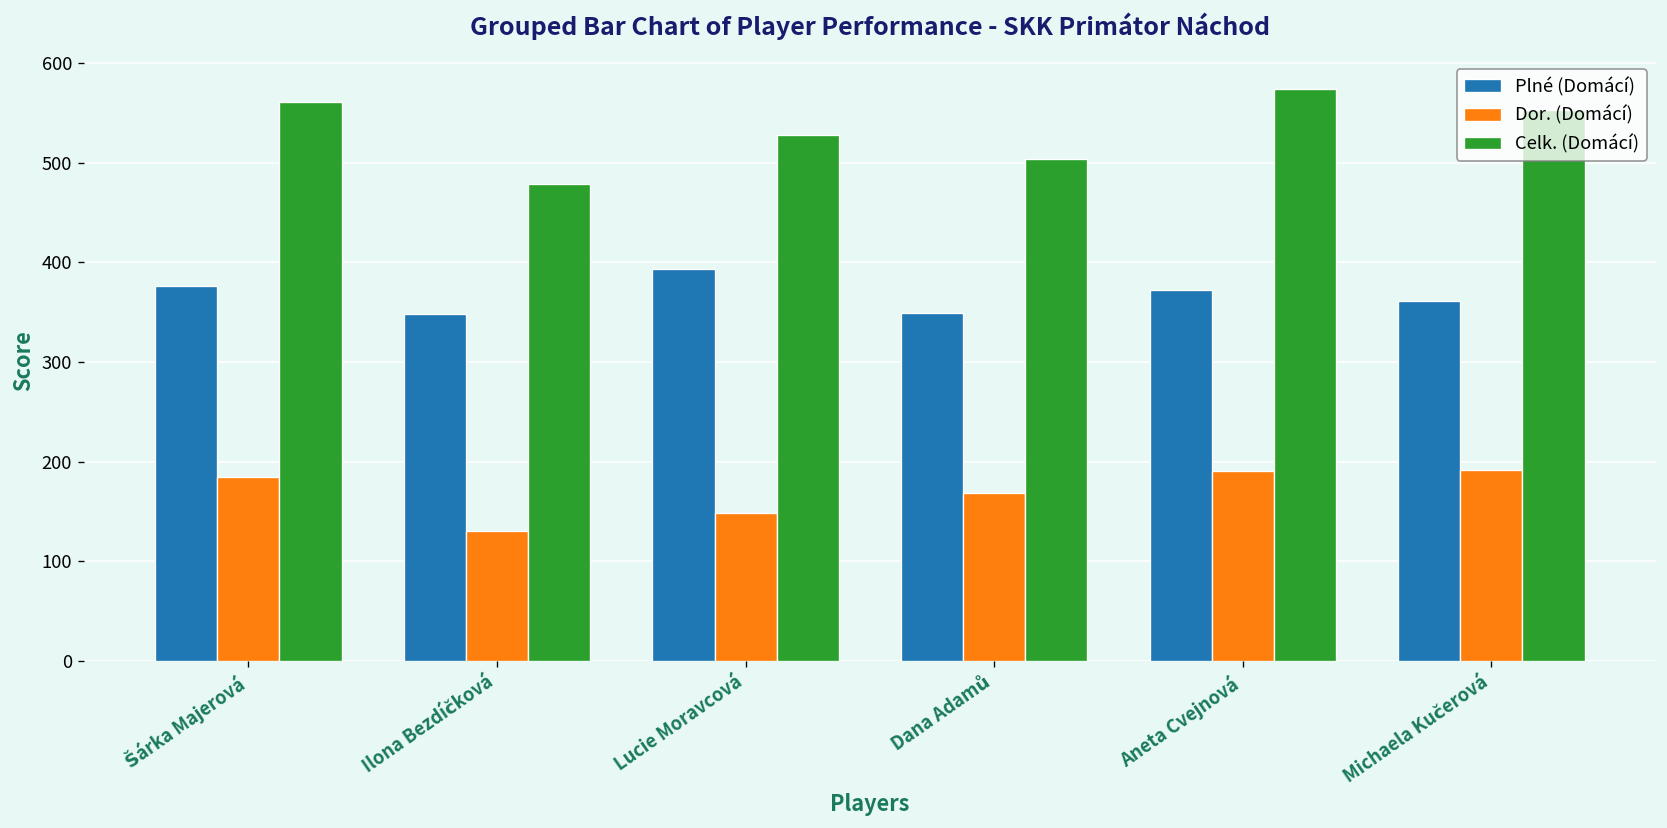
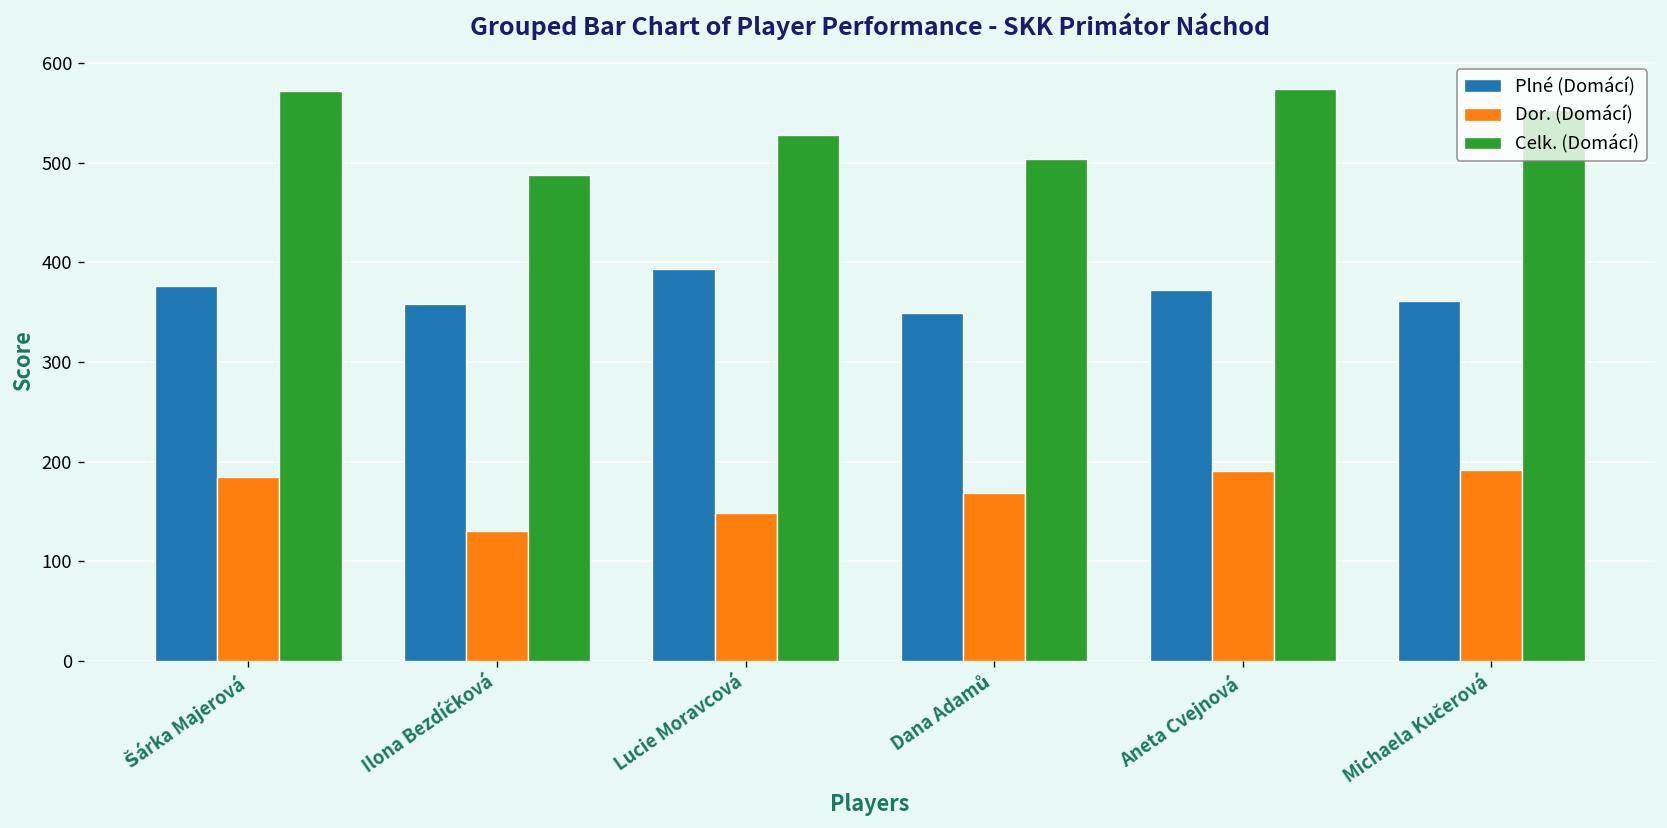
Celk. (Domácí), Šárka Majerová: 560 -> 570
Plné (Domácí), Ilona Bezdíčková: 350 -> 360
Celk. (Domácí), Ilona Bezdíčková: 480 -> 490
